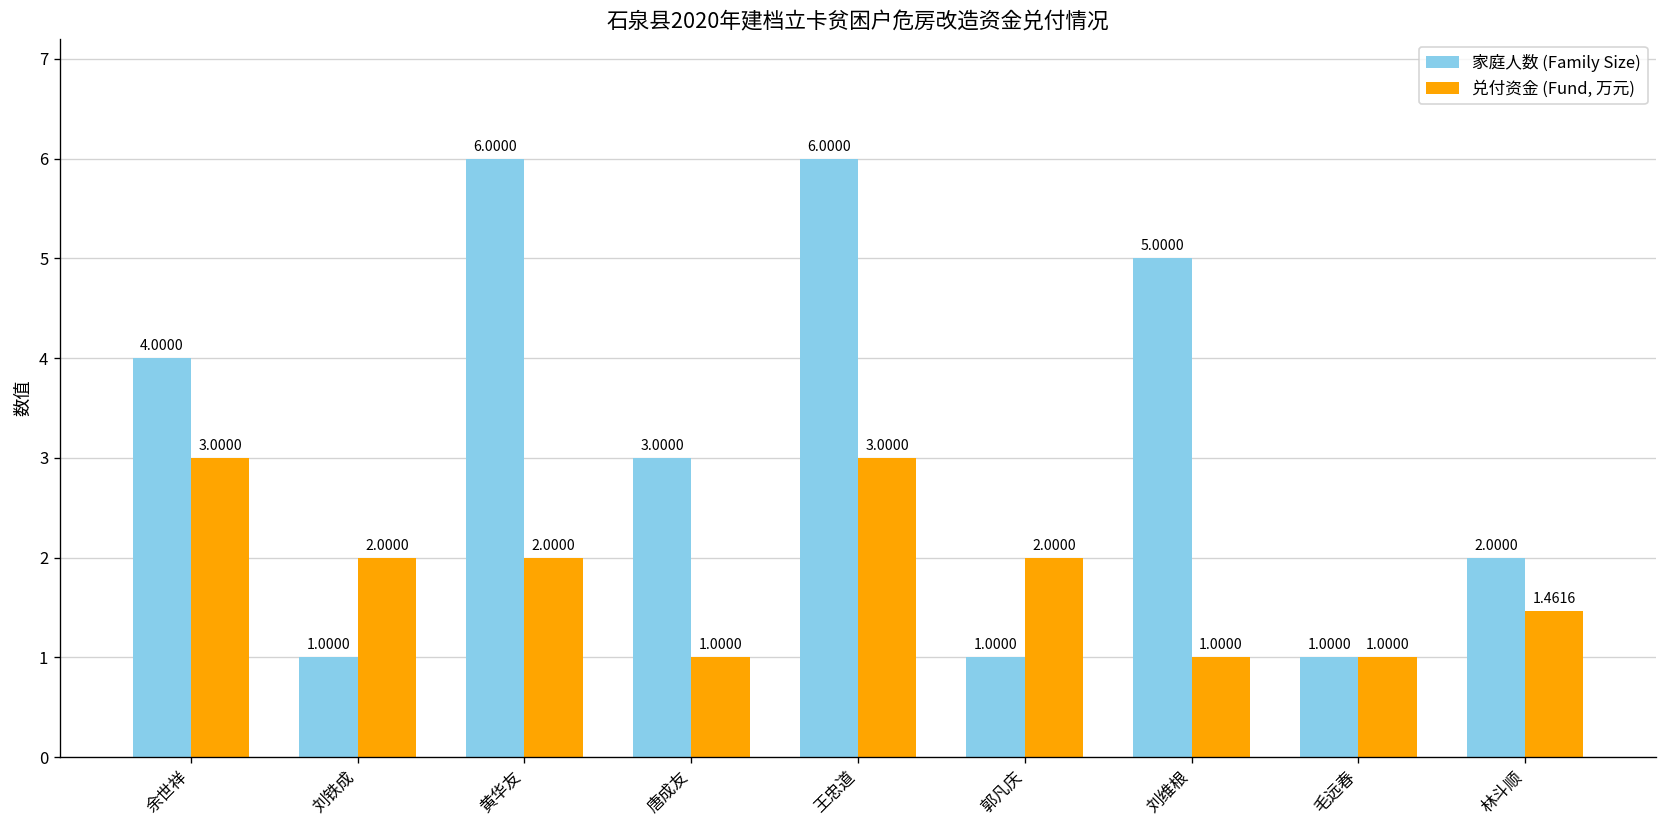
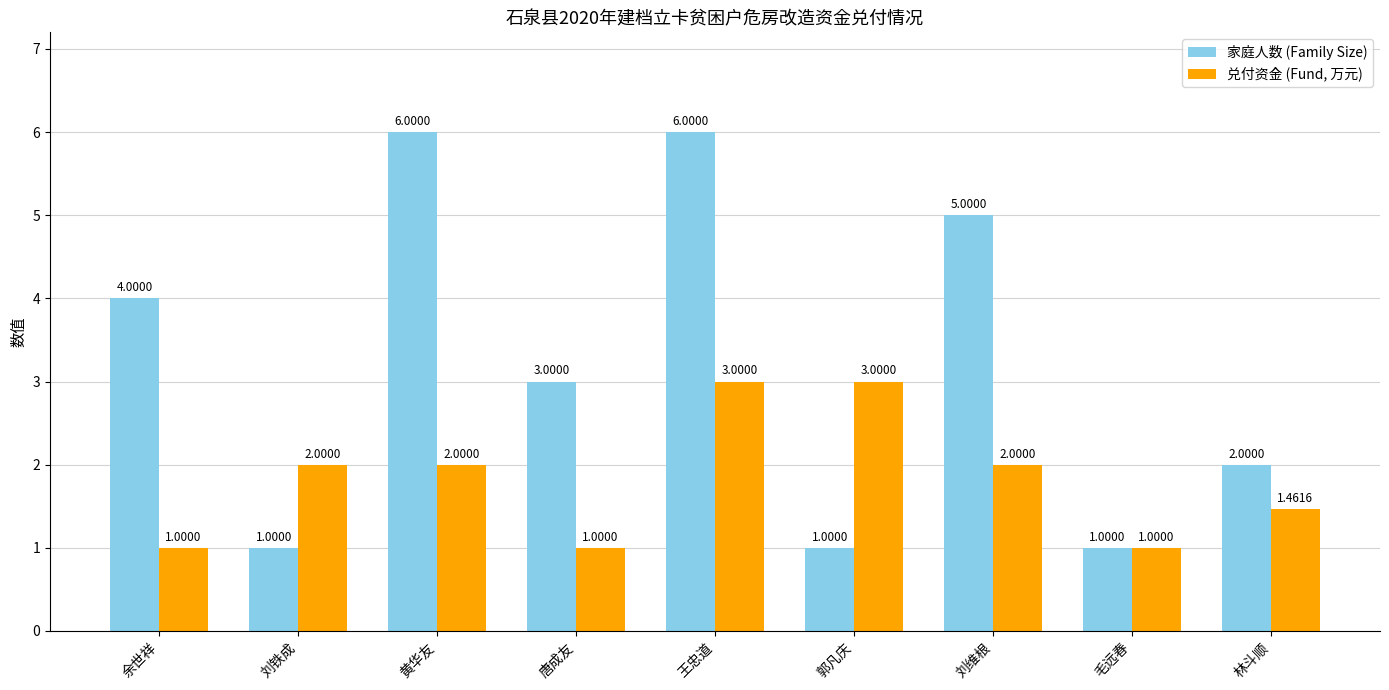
兑付资金 (Fund, 万元), 余世祥: 3.0000 -> 1.0000
兑付资金 (Fund, 万元), 郭凡庆: 2.0000 -> 3.0000
兑付资金 (Fund, 万元), 刘维根: 1.0000 -> 2.0000
